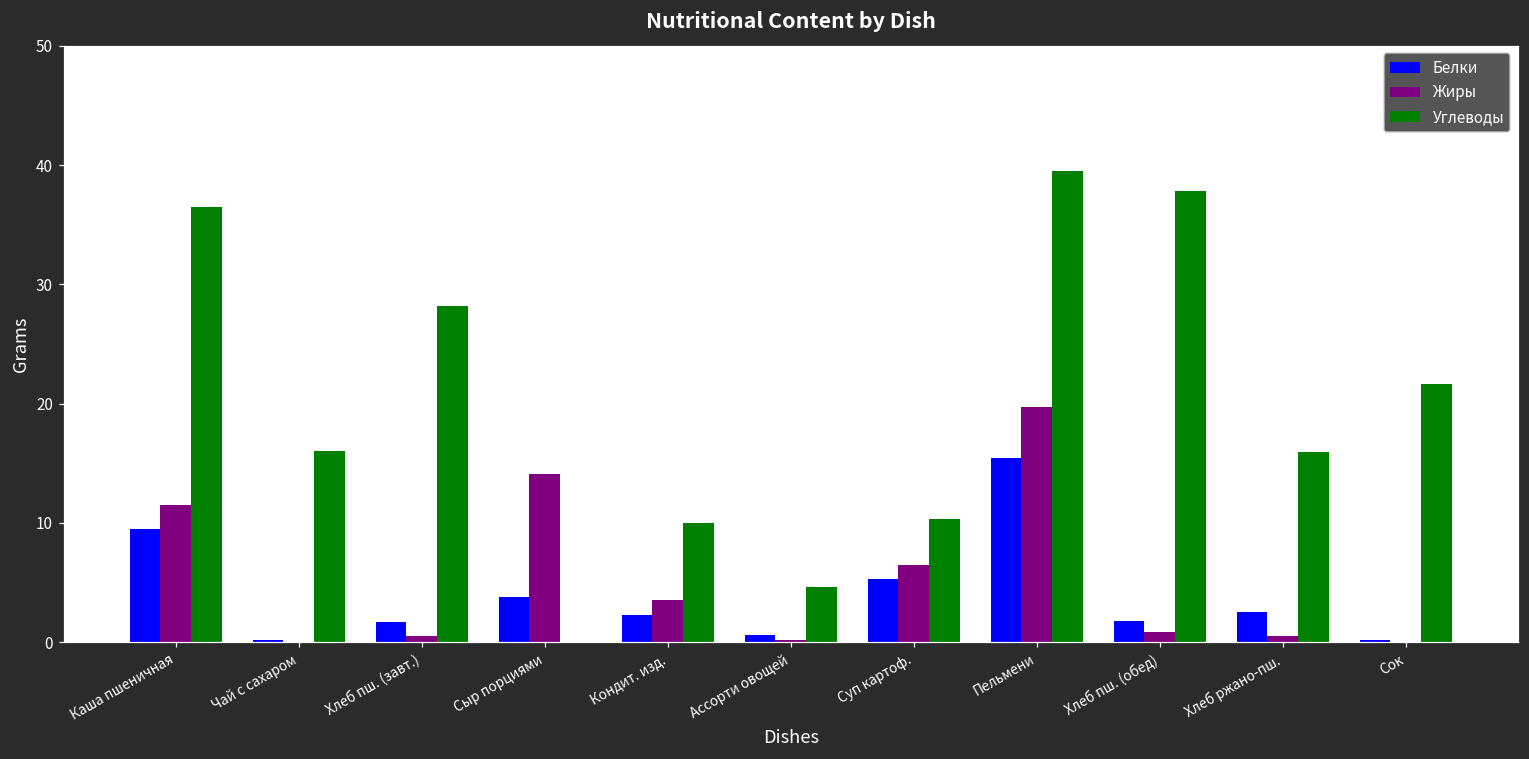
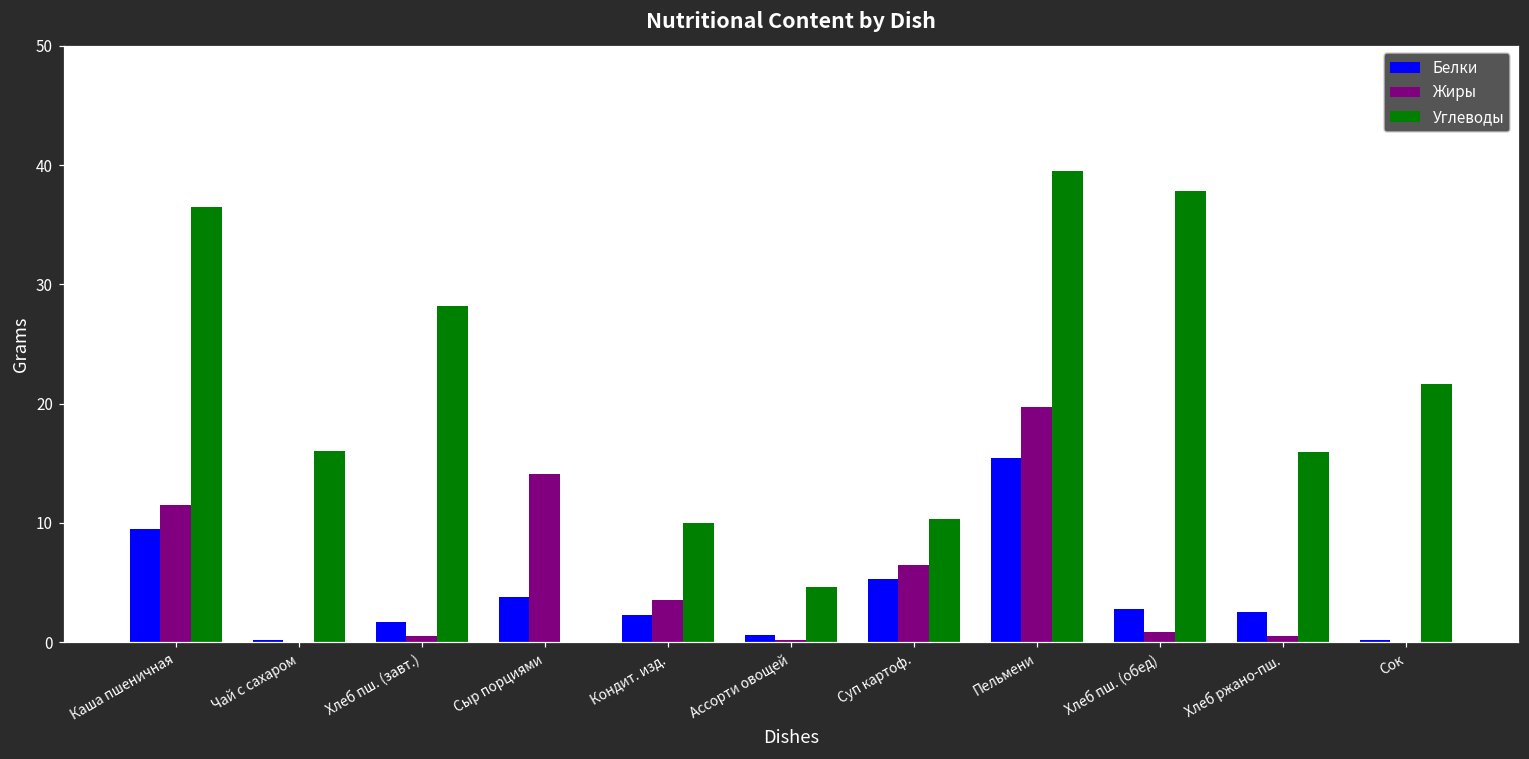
Белки, Хлеб пш. (обед): 1.8 -> 2.8
